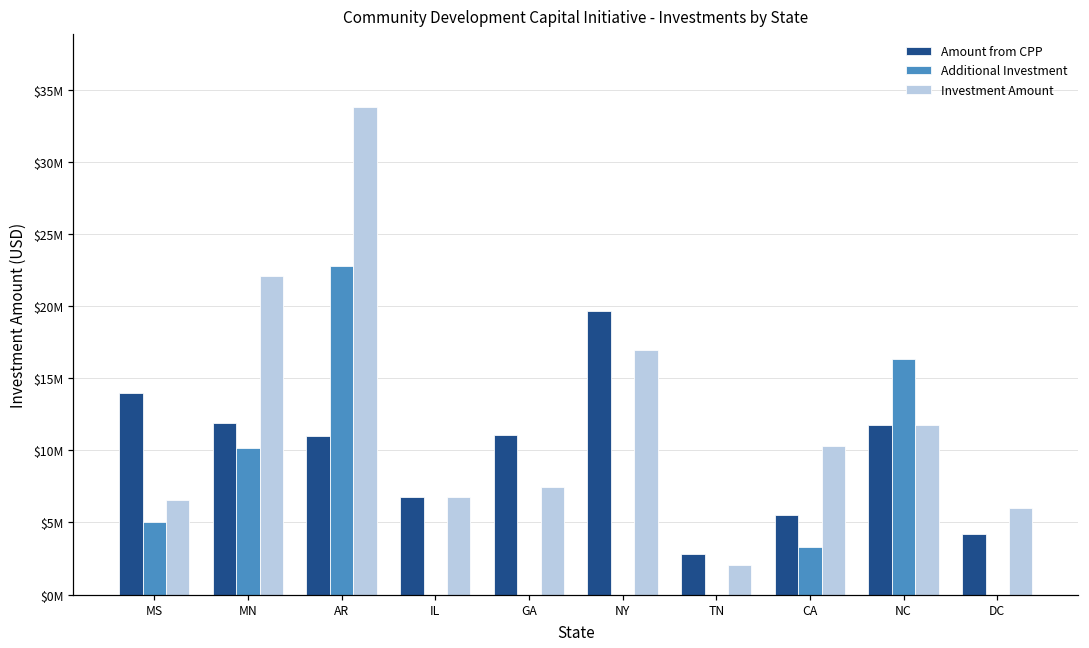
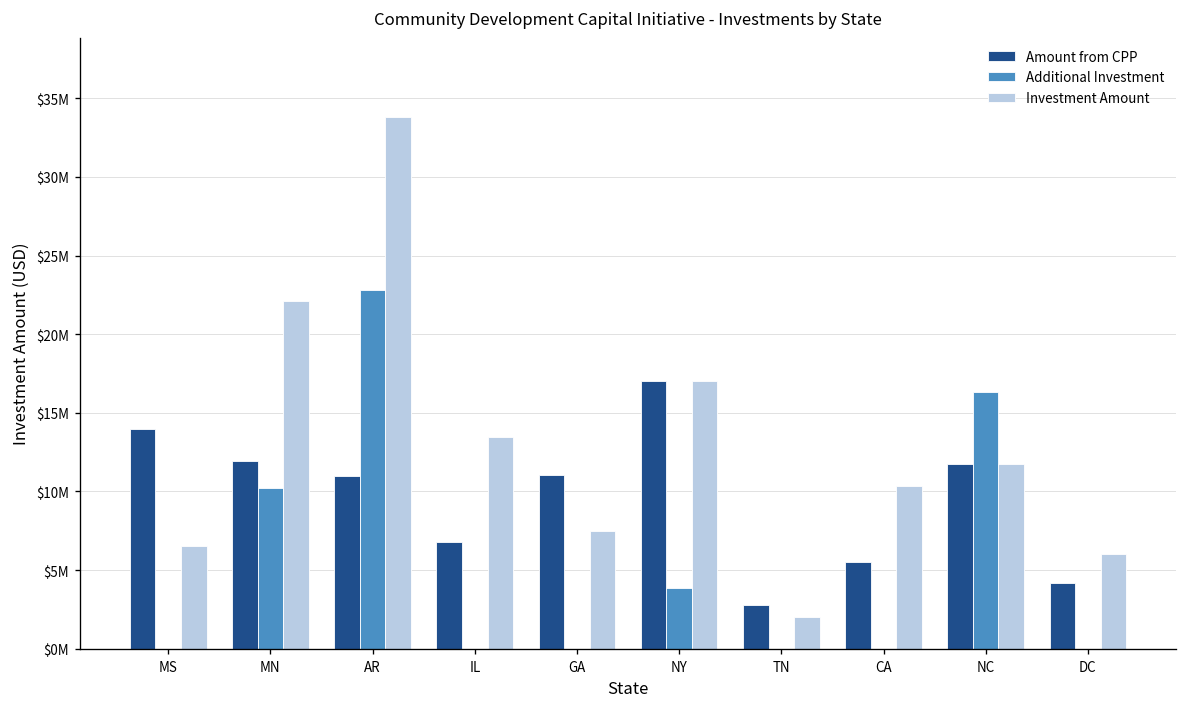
Additional Investment, MS: $5000000 -> $0
Investment Amount, IL: $6800000 -> $13500000
Amount from CPP, NY: $19600000 -> $17000000
Additional Investment, NY: $0 -> $3900000
Additional Investment, CA: $3300000 -> $0
